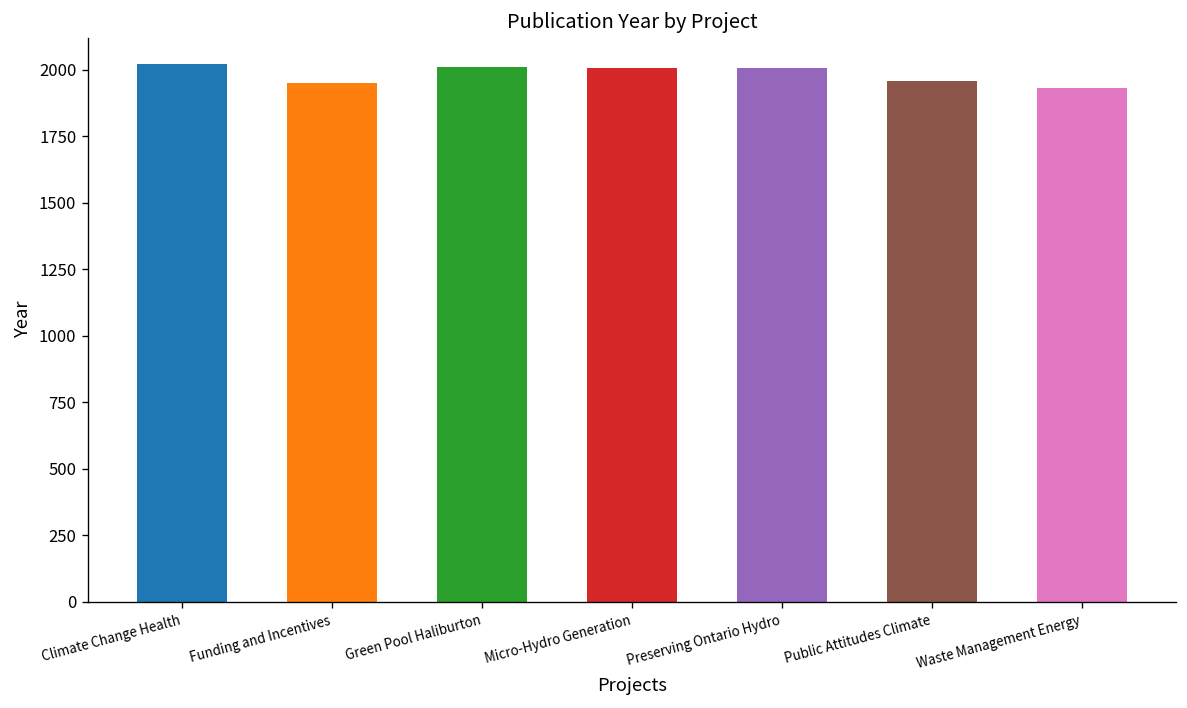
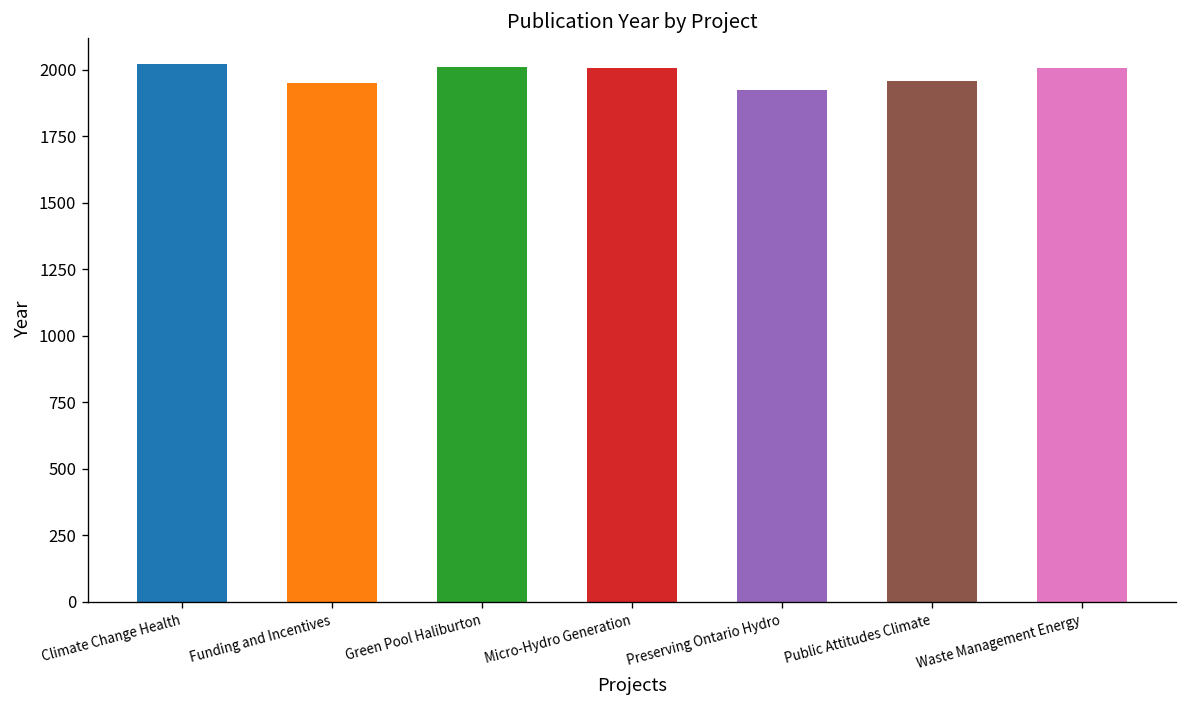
Preserving Ontario Hydro: 2010 -> 1920
Waste Management Energy: 1930 -> 2010
